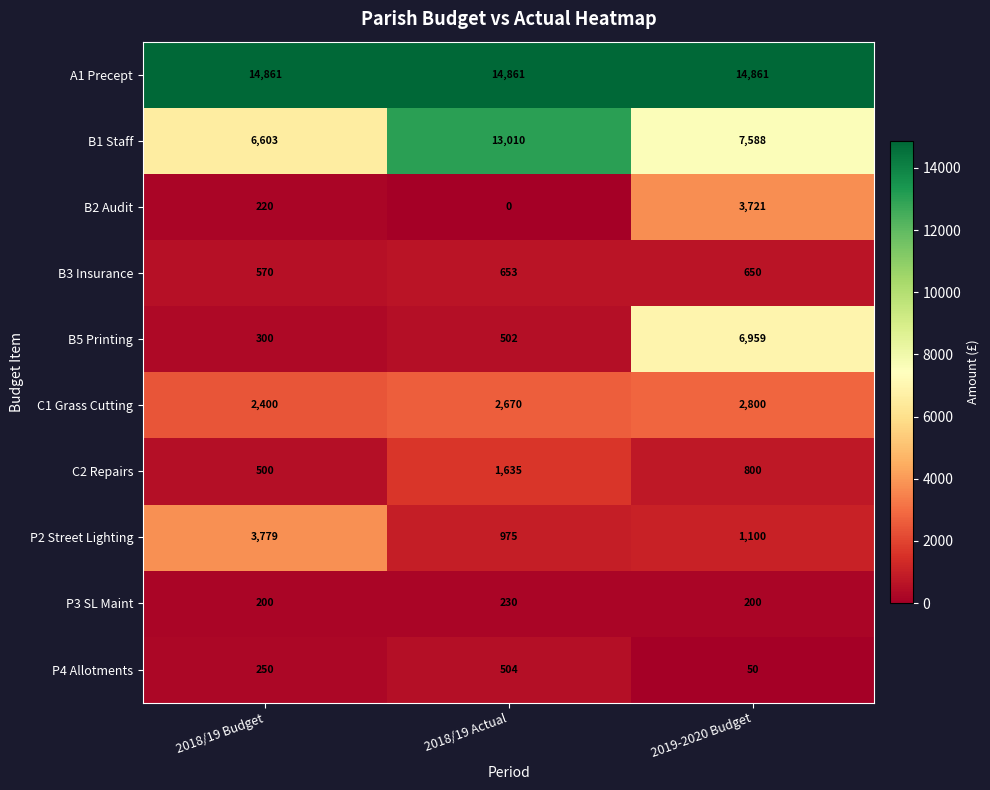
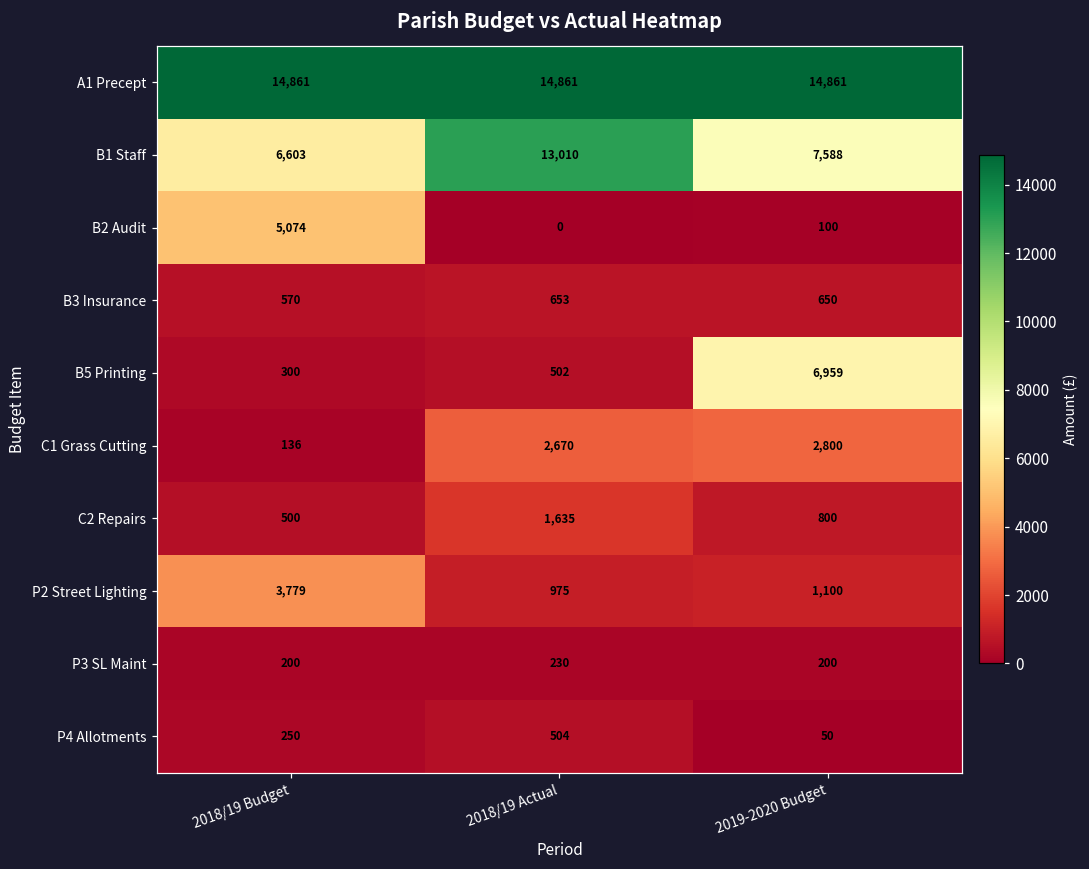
B2 Audit, 2018/19 Budget: 220 -> 5,074
B2 Audit, 2019-2020 Budget: 3,721 -> 100
C1 Grass Cutting, 2018/19 Budget: 2,400 -> 136
